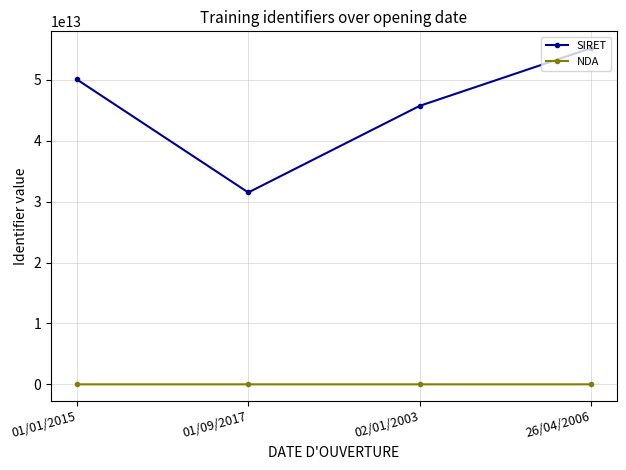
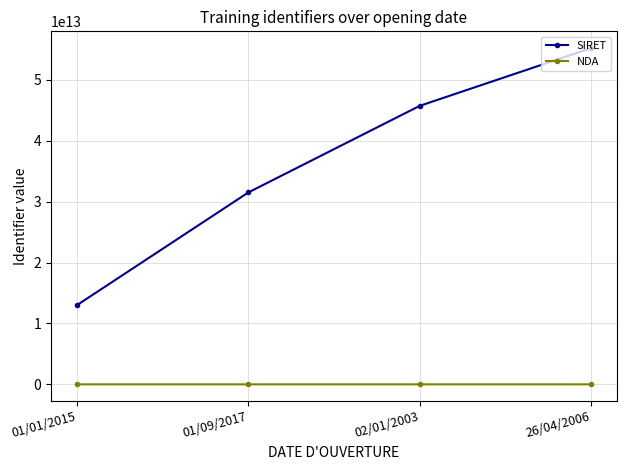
SIRET, 01/01/2015: 50000000000000 -> 13000000000000
